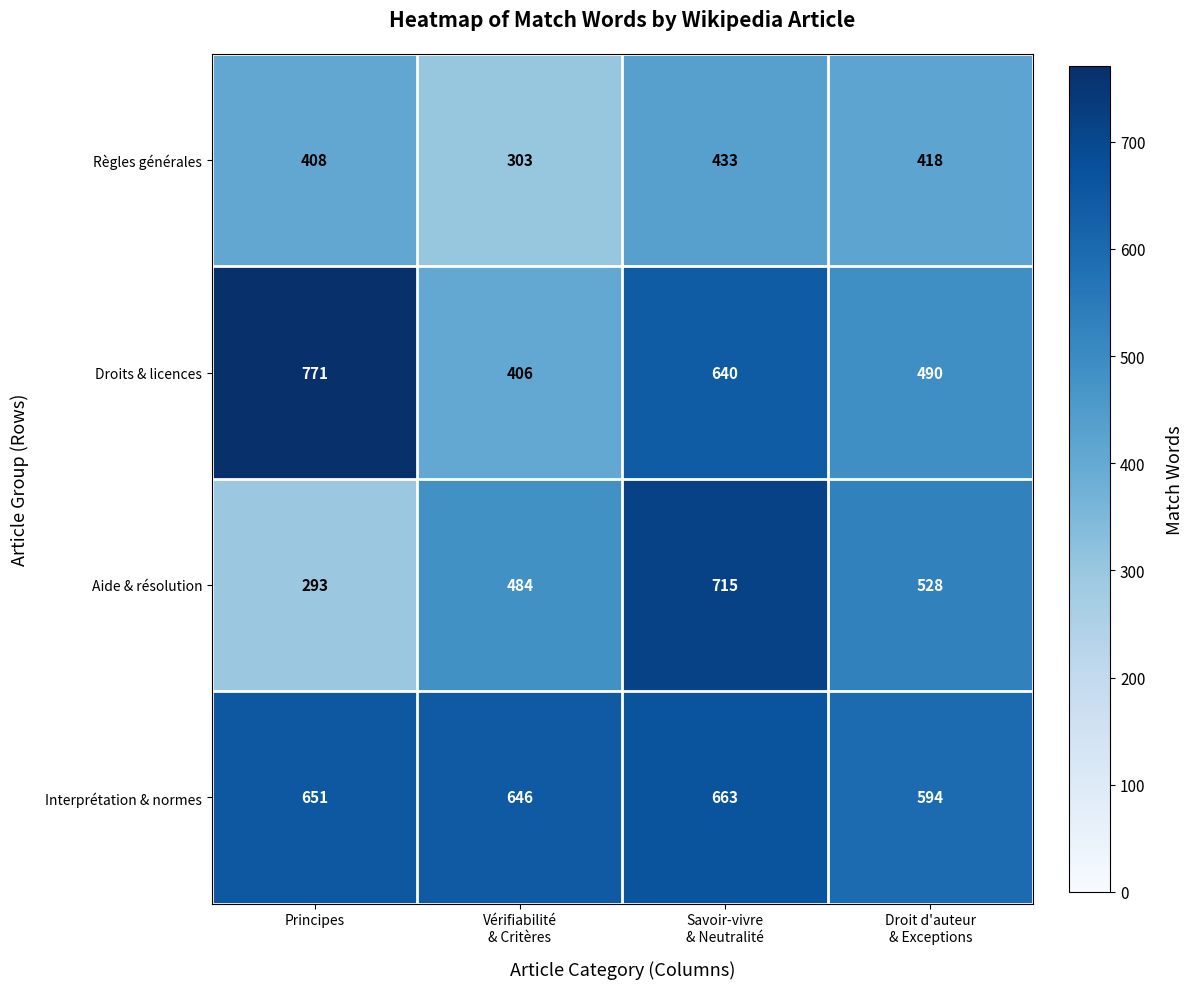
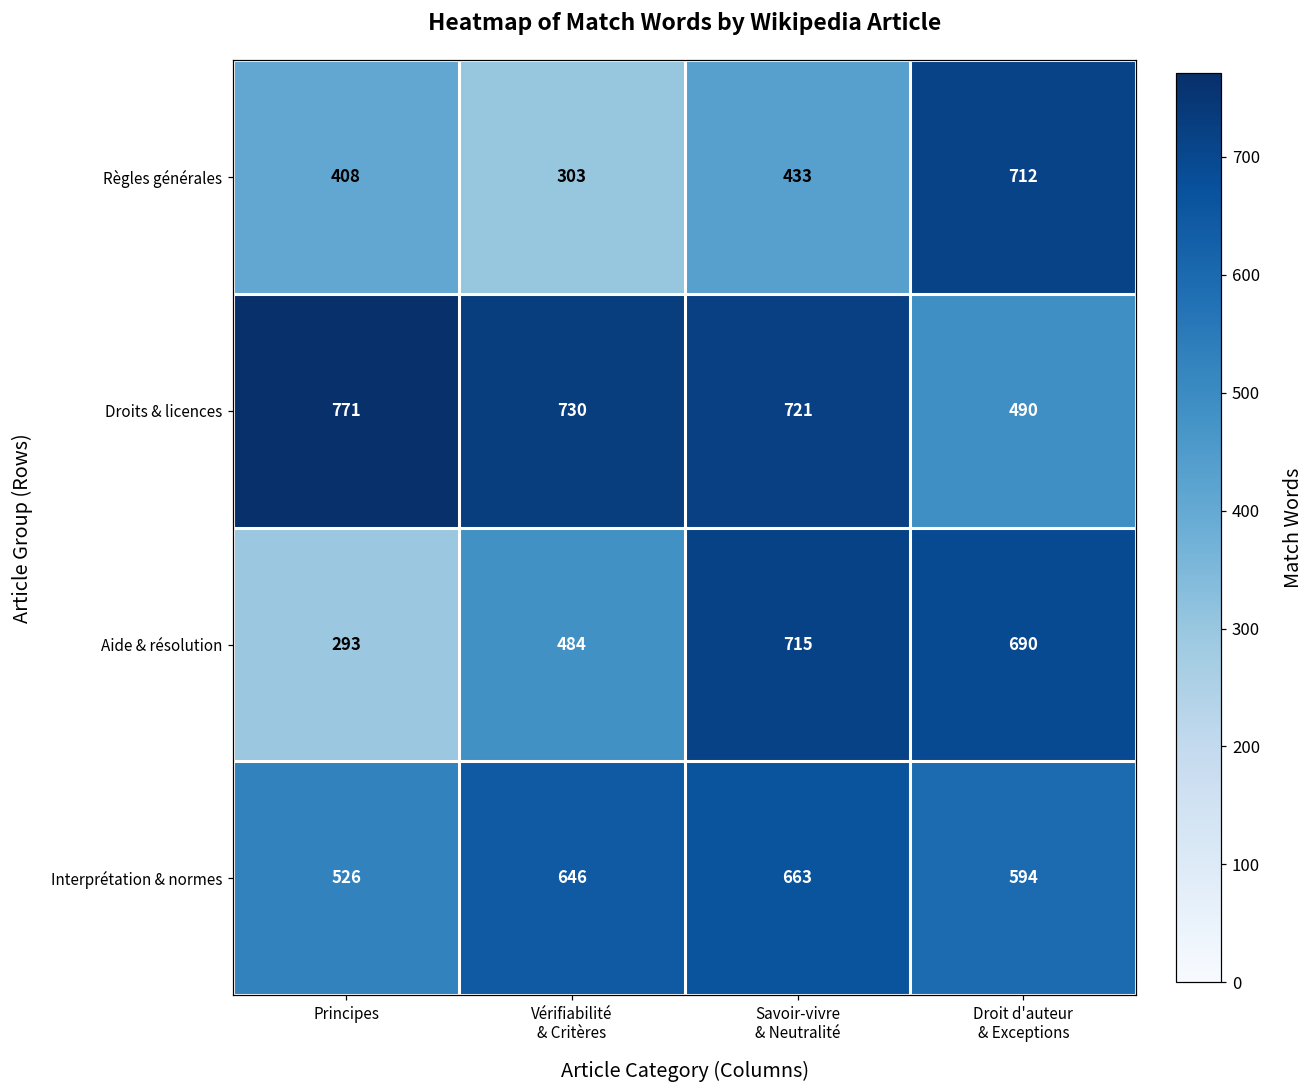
Règles générales, Droit d'auteur & Exceptions: 418 -> 712
Droits & licences, Vérifiabilité & Critères: 406 -> 730
Droits & licences, Savoir-vivre & Neutralité: 640 -> 721
Aide & résolution, Droit d'auteur & Exceptions: 528 -> 690
Interprétation & normes, Principes: 651 -> 526
